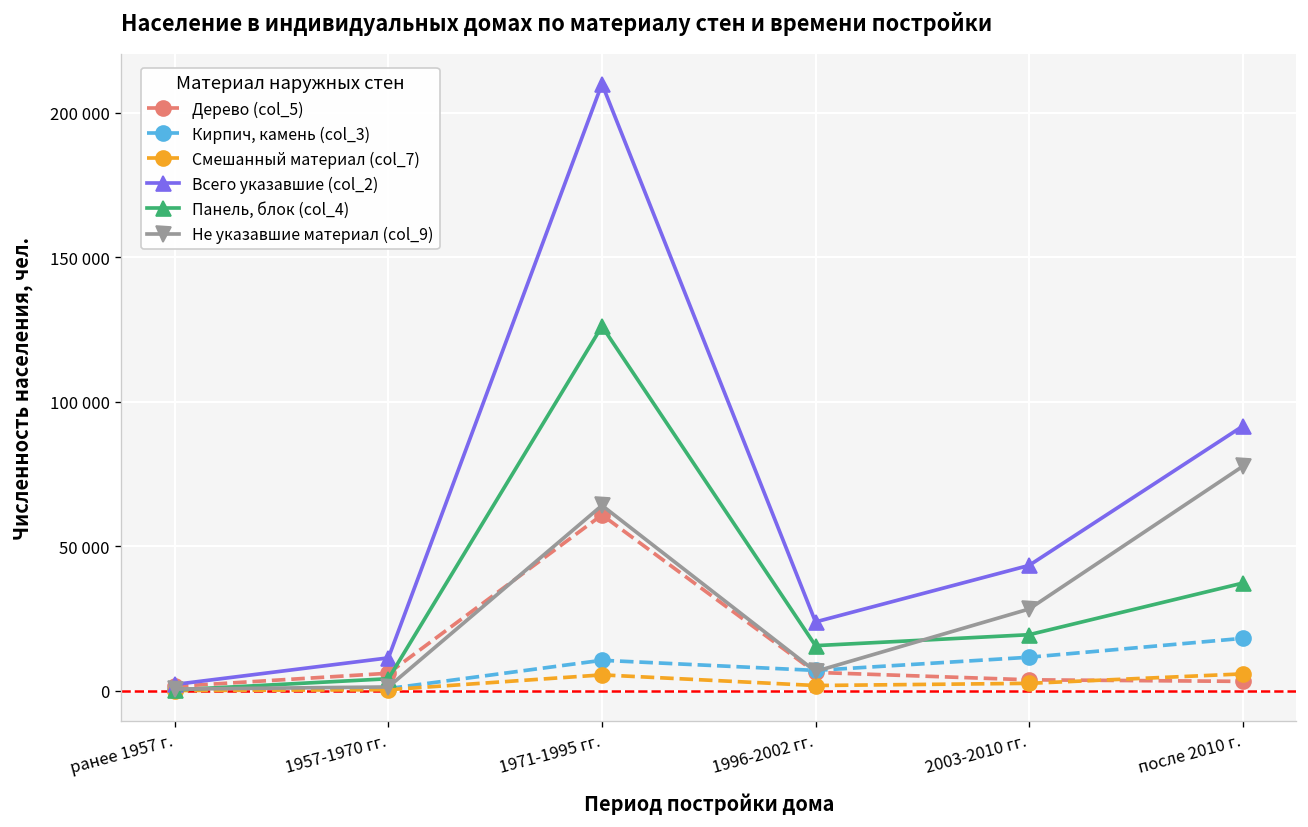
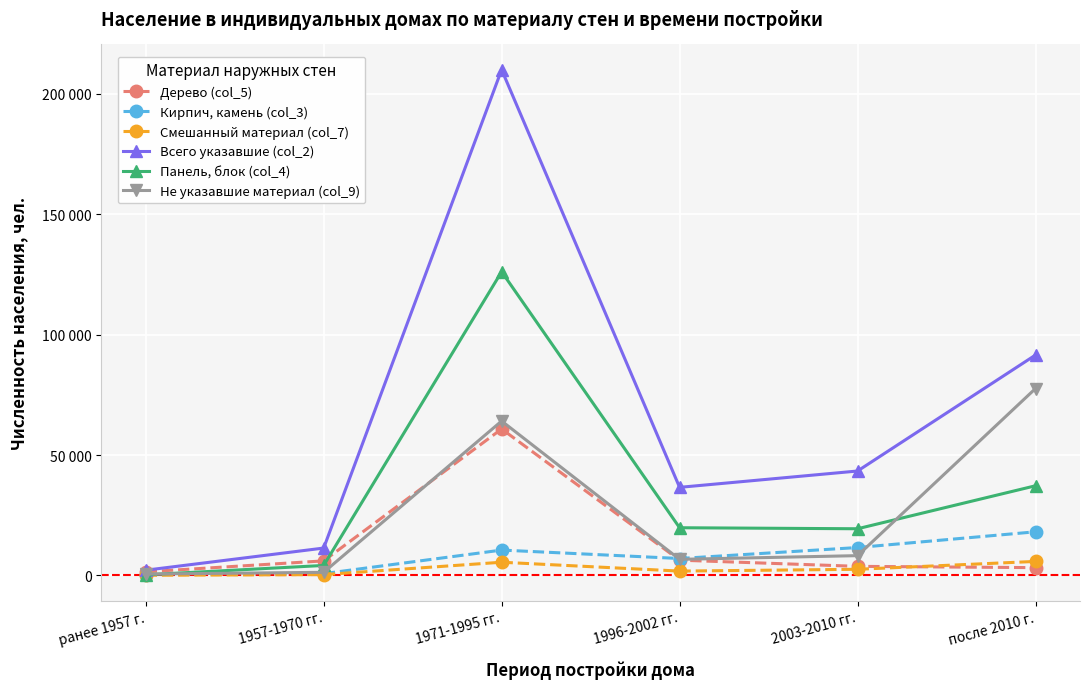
Всего указавшие (col_2), 1996-2002 гг.: 24000 -> 37000
Панель, блок (col_4), 1996-2002 гг.: 16000 -> 20000
Не указавшие материал (col_9), 2003-2010 гг.: 28000 -> 8000
